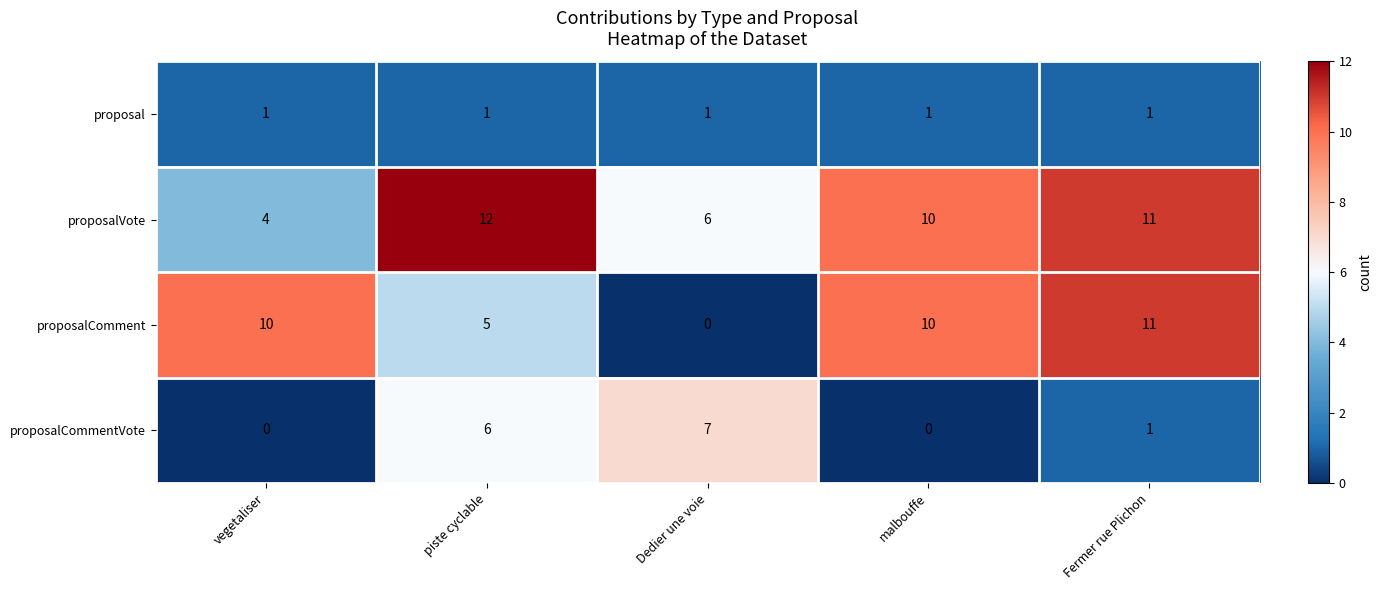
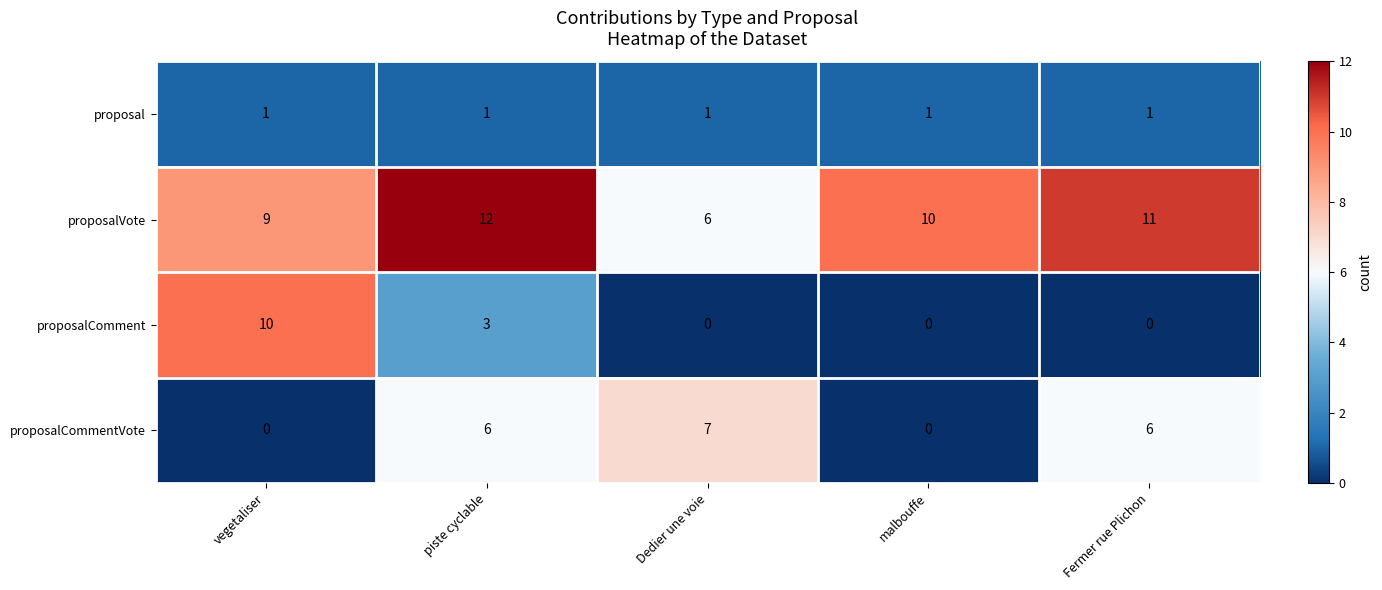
proposalVote, vegetaliser: 4 -> 9
proposalComment, piste cyclable: 5 -> 3
proposalComment, malbouffe: 10 -> 0
proposalComment, Fermer rue Plichon: 11 -> 0
proposalCommentVote, Fermer rue Plichon: 1 -> 6
